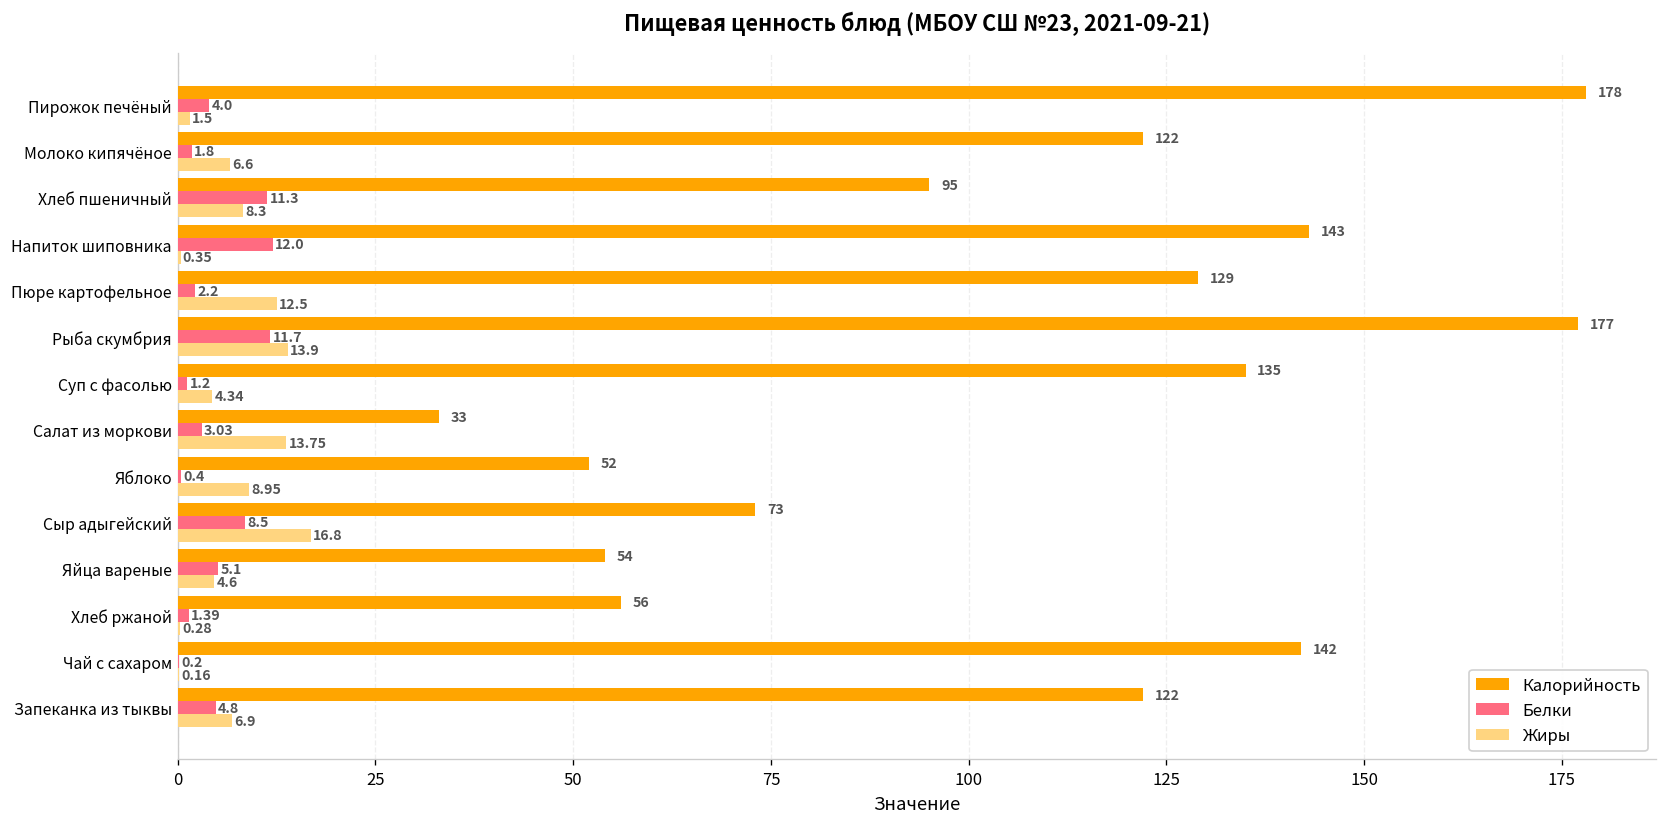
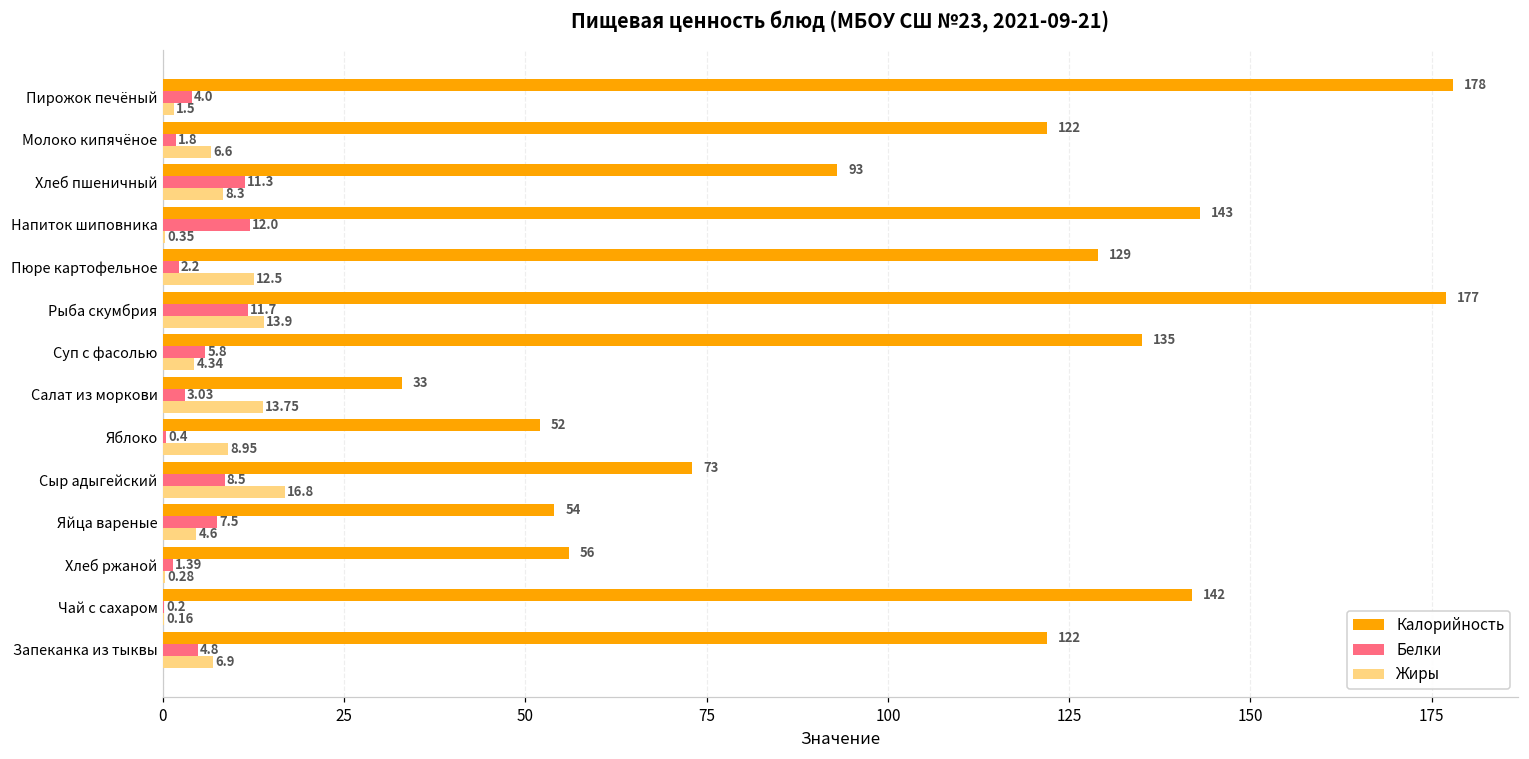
Калорийность, Хлеб пшеничный: 95 -> 93
Белки, Суп с фасолью: 1.2 -> 5.8
Белки, Яйца вареные: 5.1 -> 7.5
